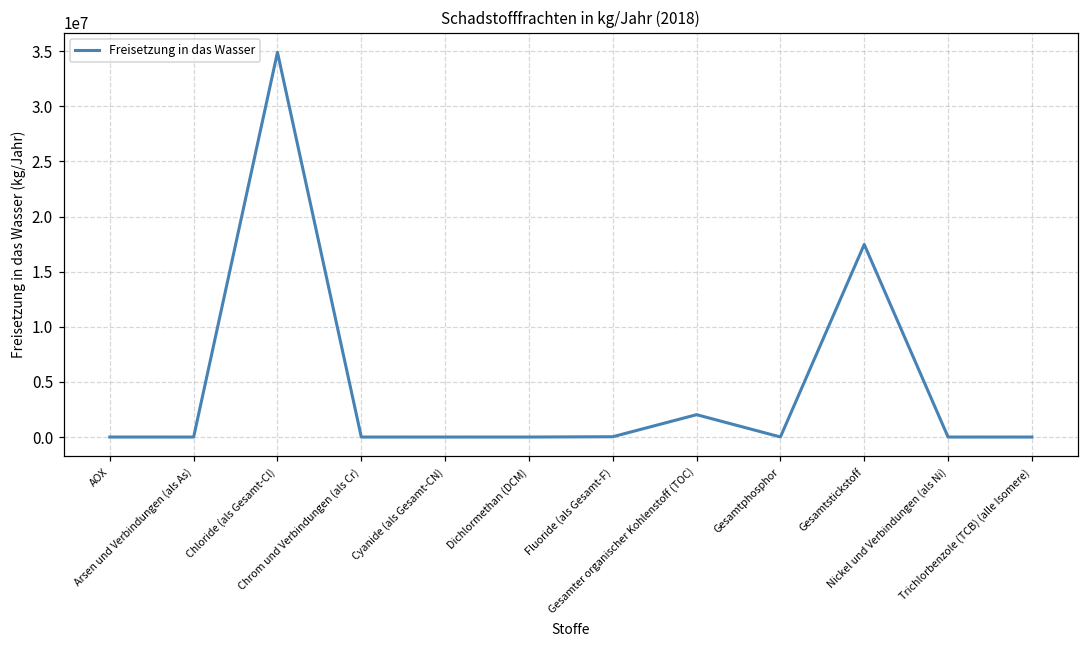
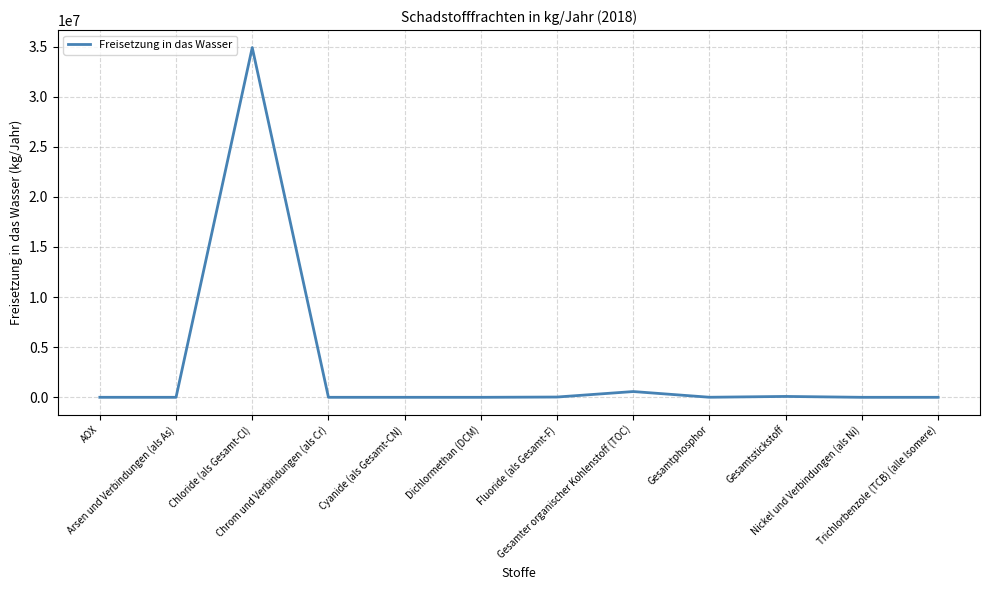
Gesamter organischer Kohlenstoff (TOC): 2000000 -> 600000
Gesamtstickstoff: 17500000 -> 100000
